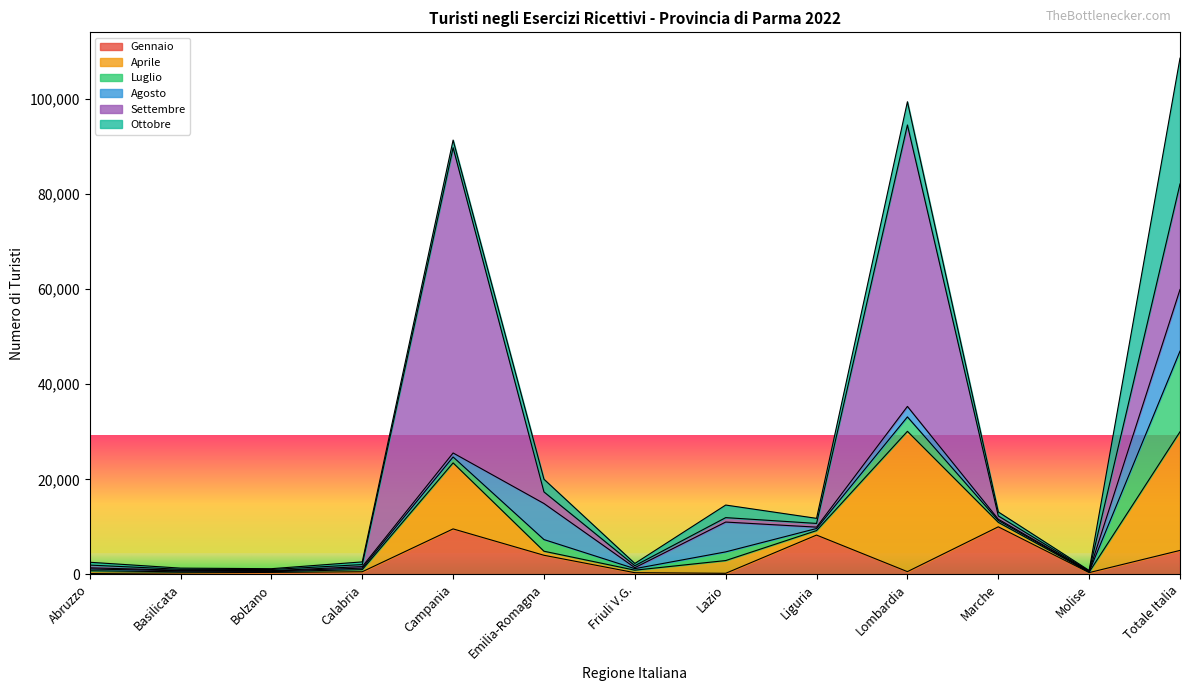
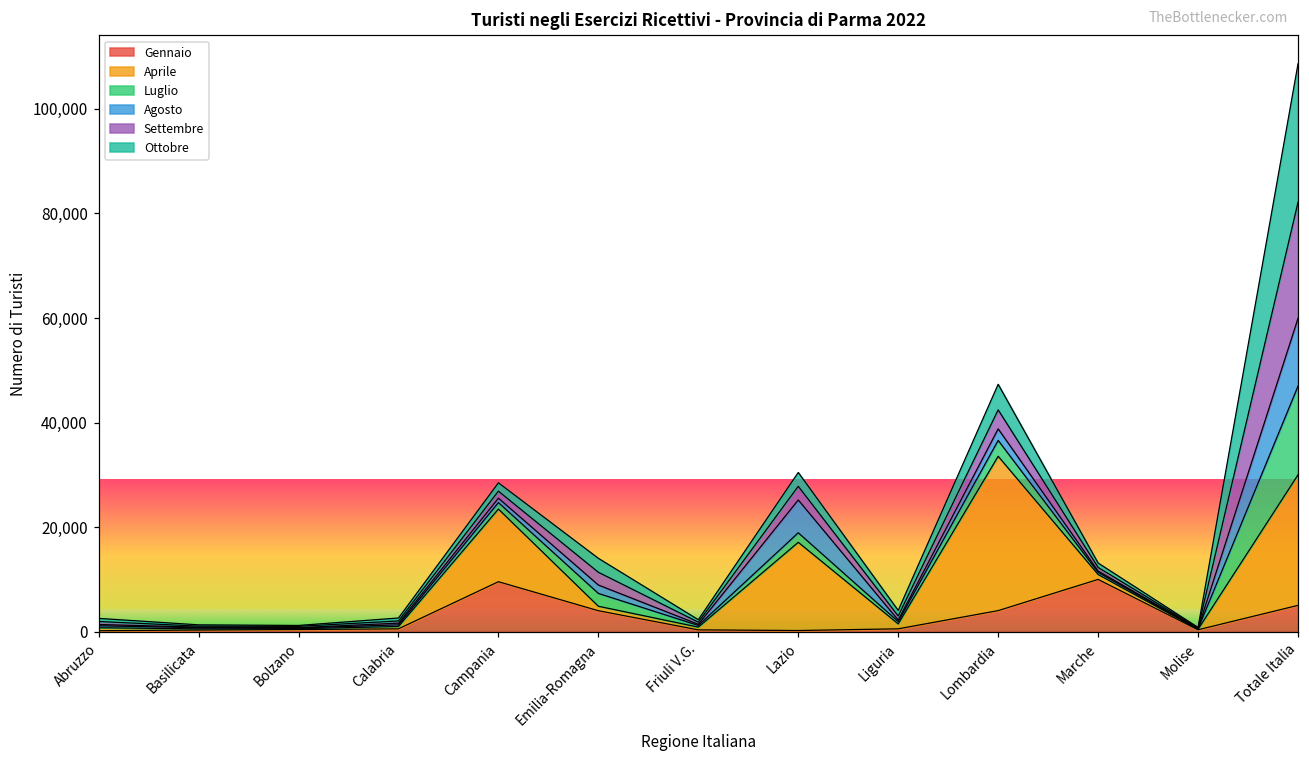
Settembre, Campania: 64,000 -> 1,000
Agosto, Emilia-Romagna: 8,000 -> 2,000
Aprile, Lazio: 3,000 -> 17,000
Settembre, Lazio: 1,000 -> 3,000
Gennaio, Liguria: 8,000 -> 1,000
Gennaio, Lombardia: 1,000 -> 4,000
Settembre, Lombardia: 59,000 -> 4,000
